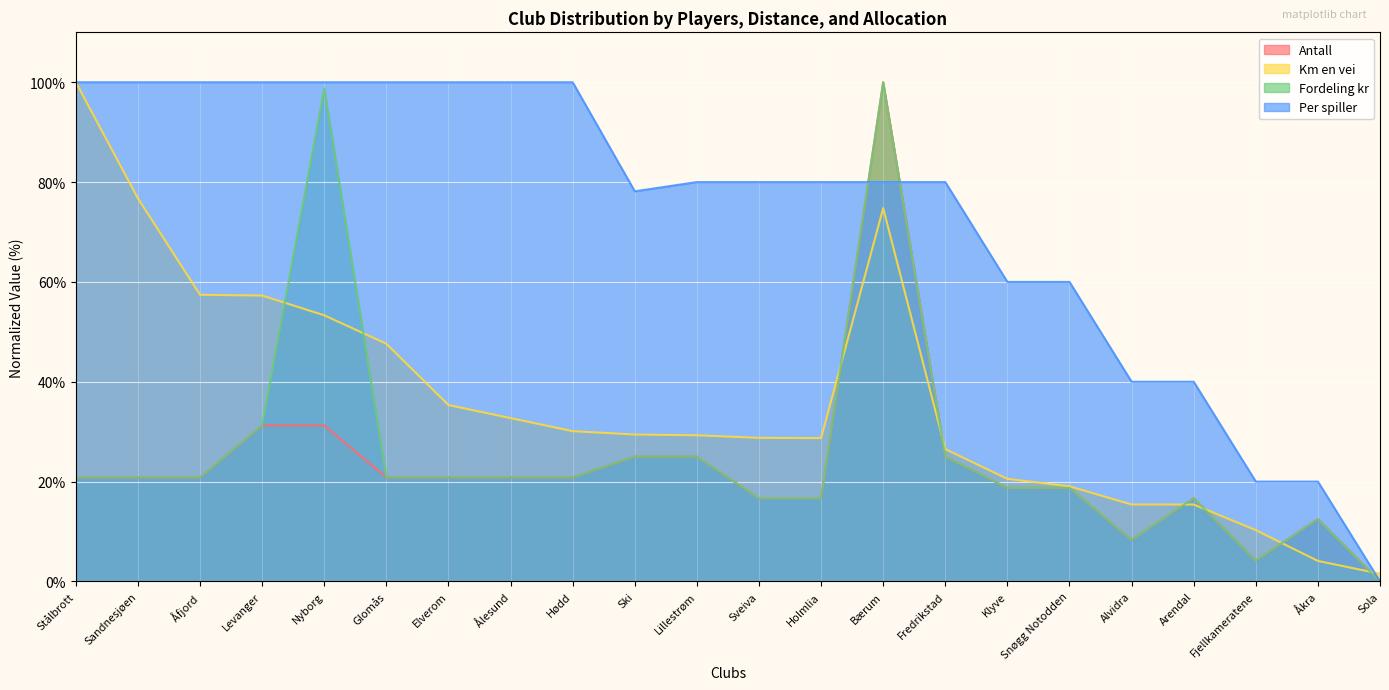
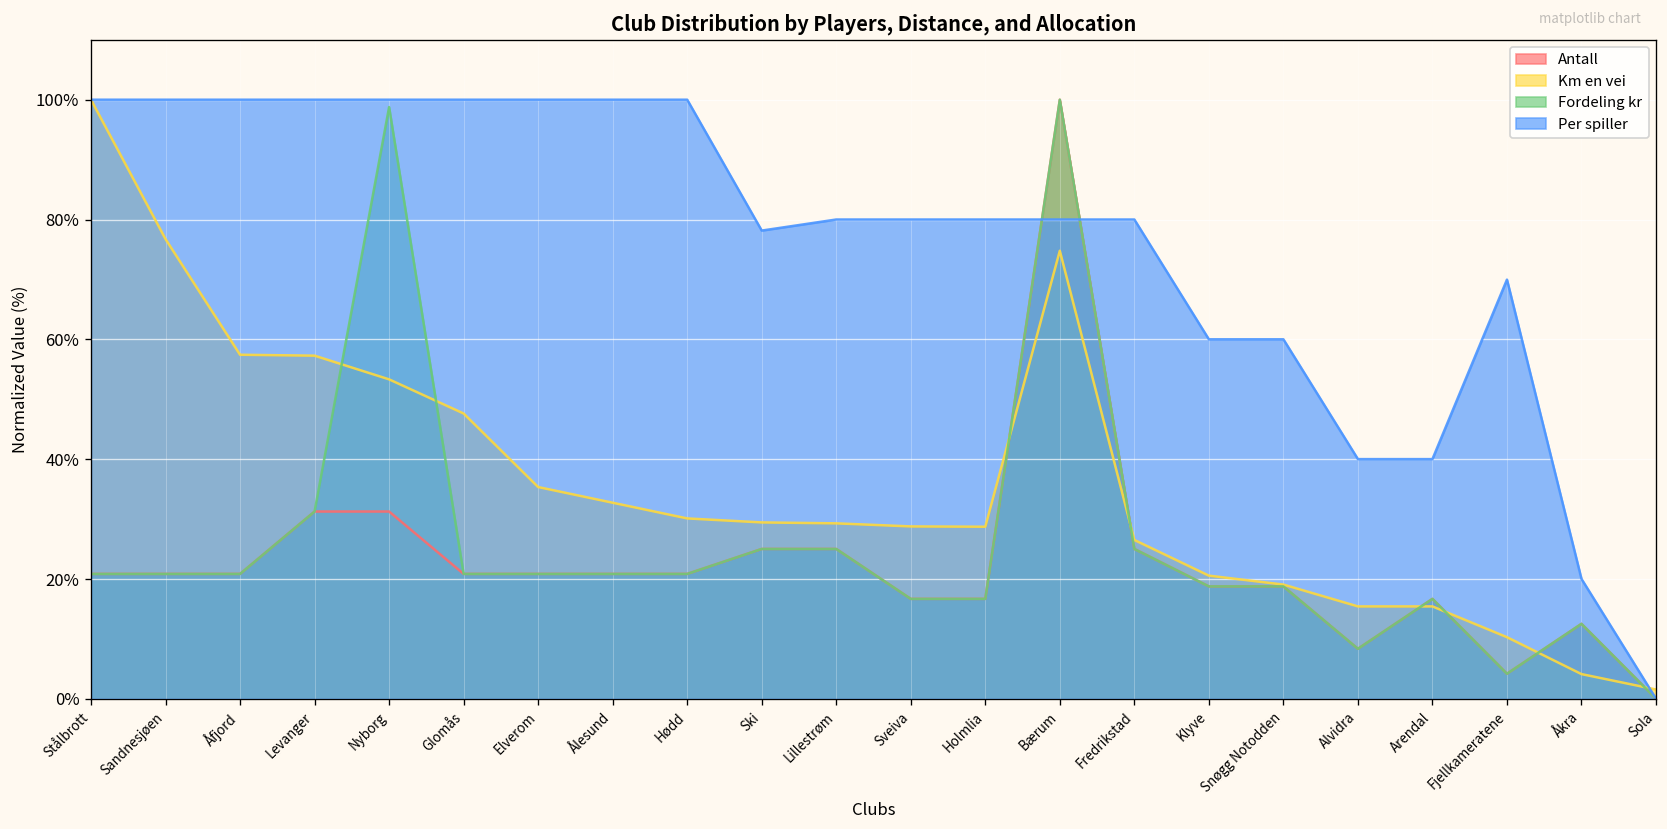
Per spiller, Fjellkameratene: 20% -> 70%
